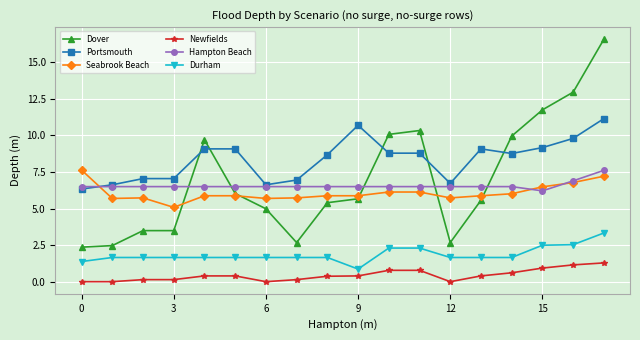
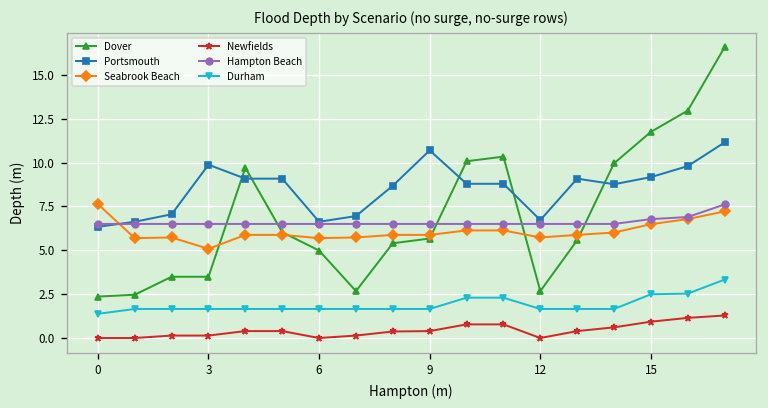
Portsmouth, 3: 7.1 -> 9.9
Durham, 9: 0.9 -> 1.7
Hampton Beach, 15: 6.2 -> 6.8
